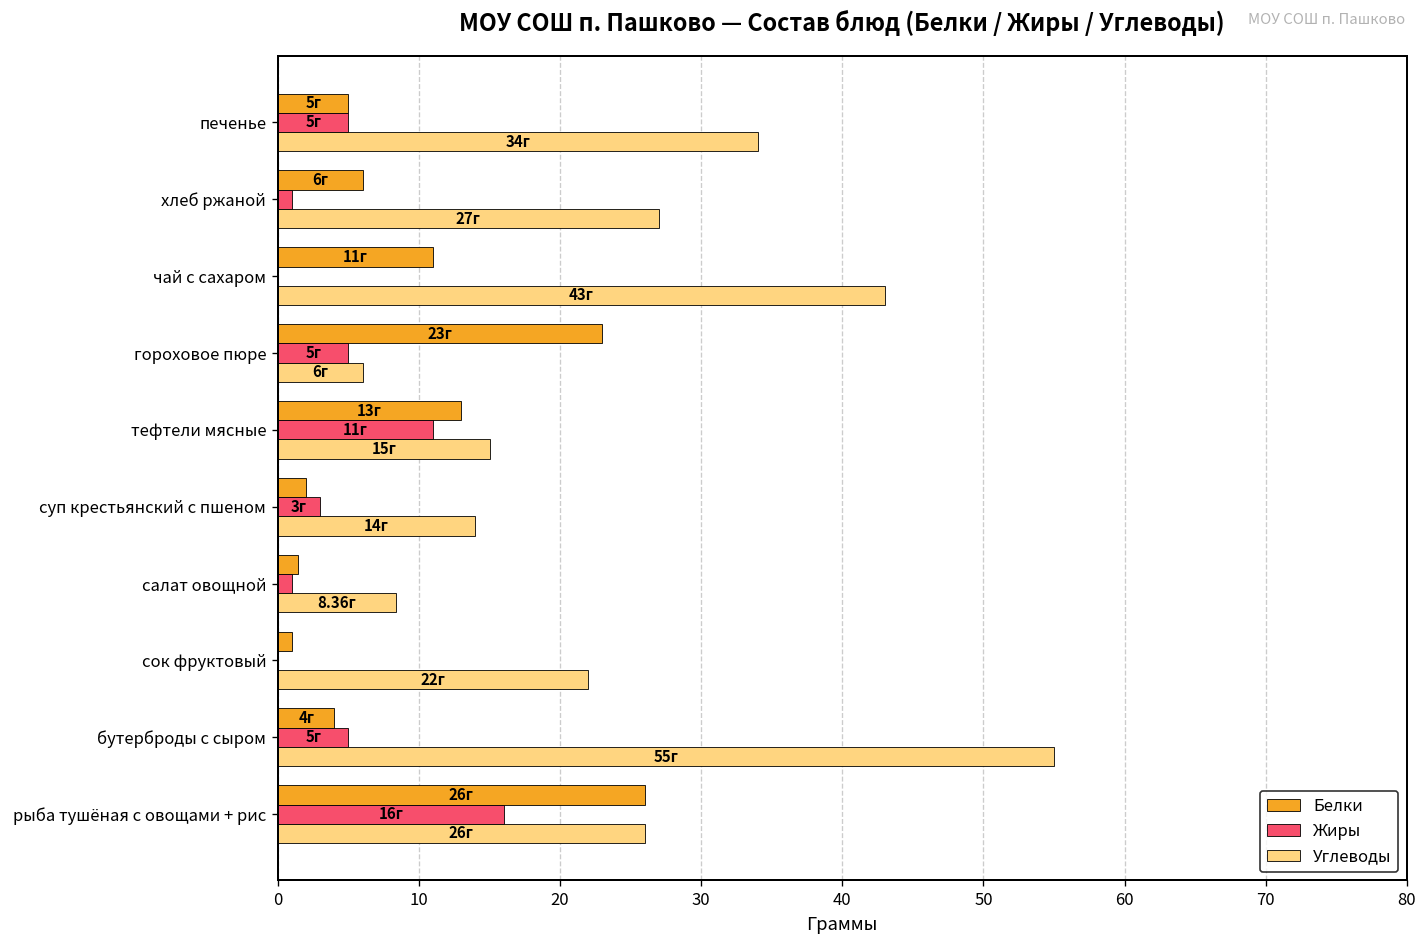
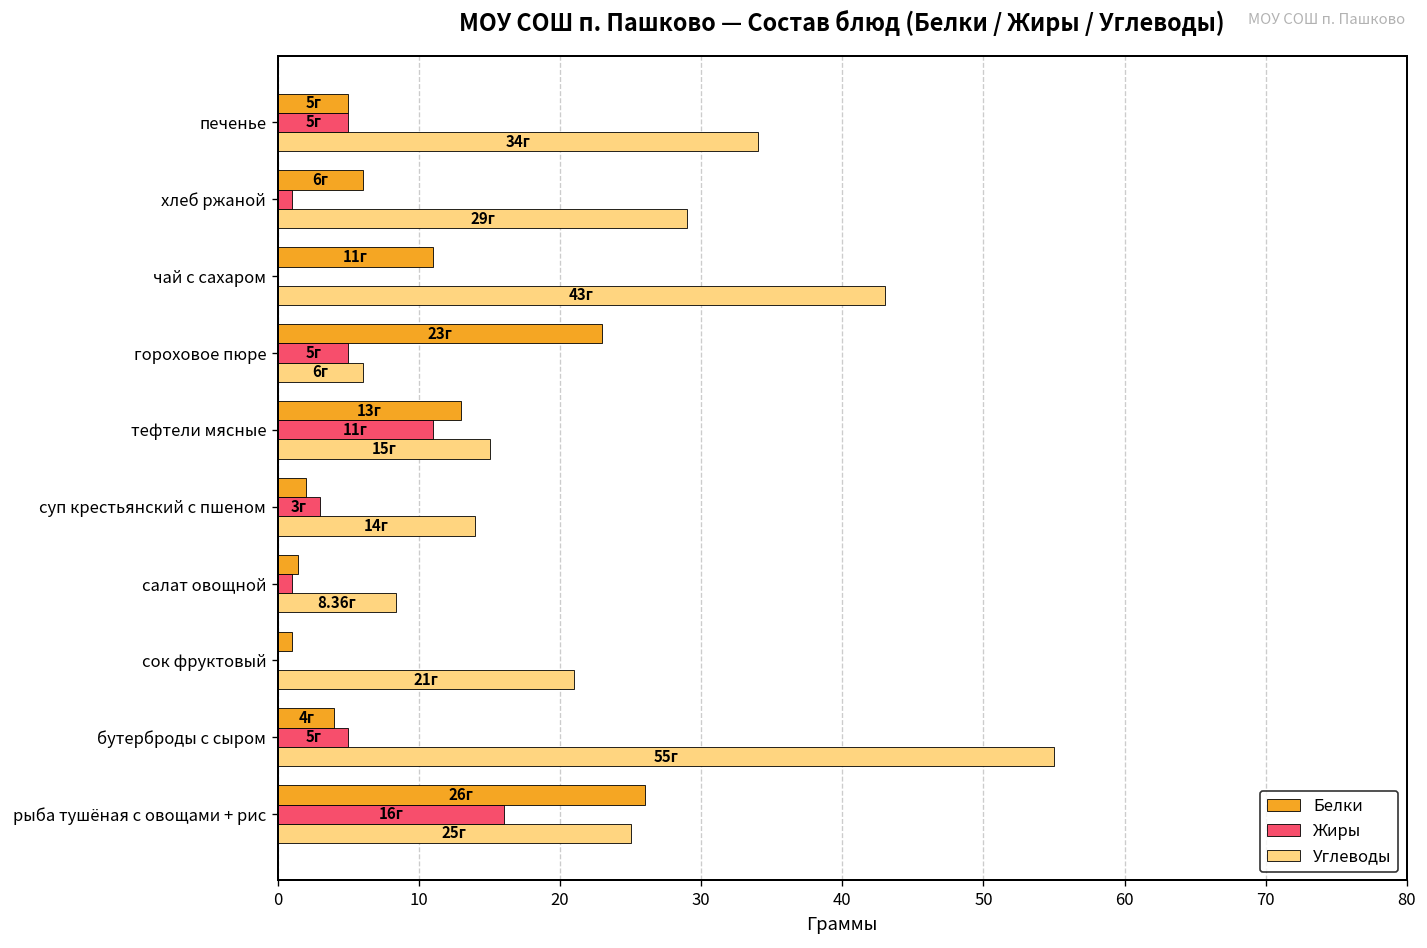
Углеводы, хлеб ржаной: 27г -> 29г
Углеводы, сок фруктовый: 22г -> 21г
Углеводы, рыба тушёная с овощами + рис: 26г -> 25г
